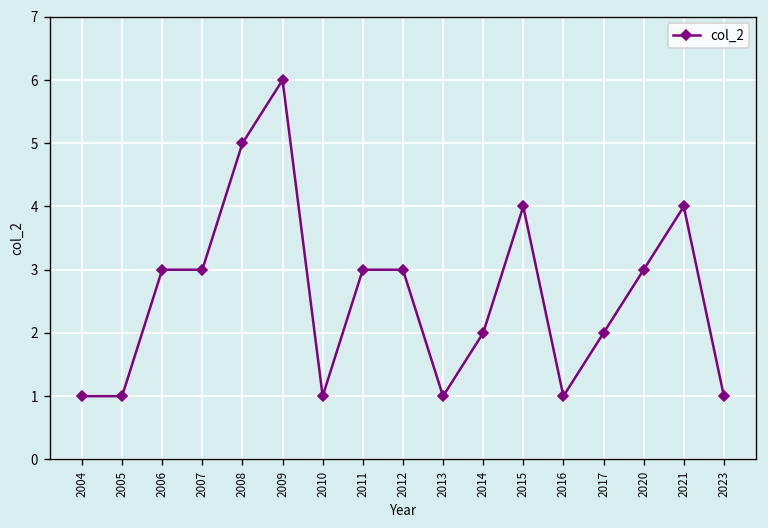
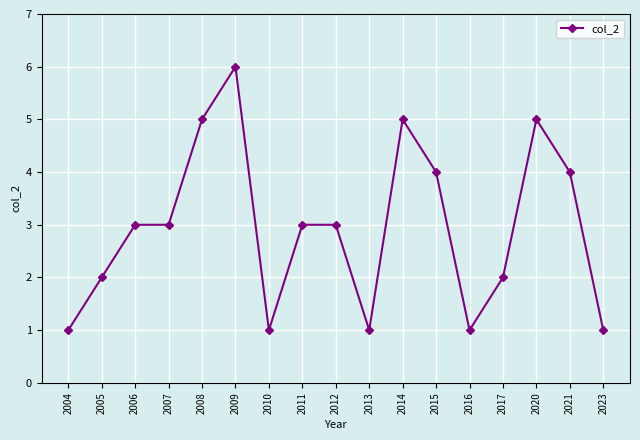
2005: 1 -> 2
2014: 2 -> 5
2020: 3 -> 5
